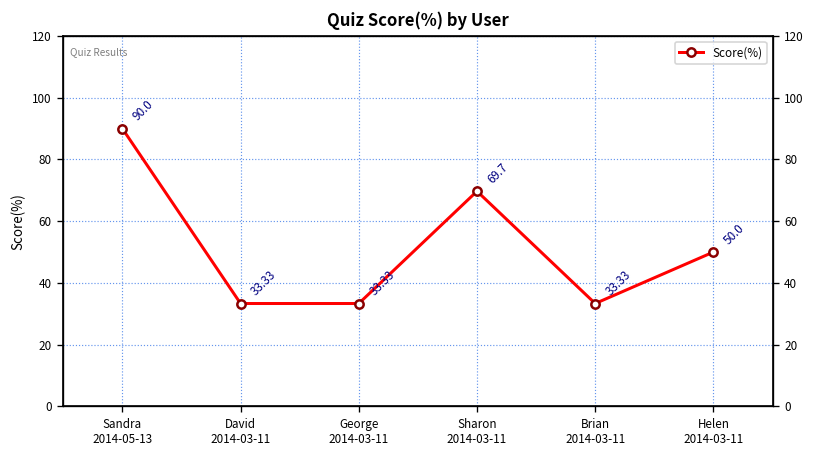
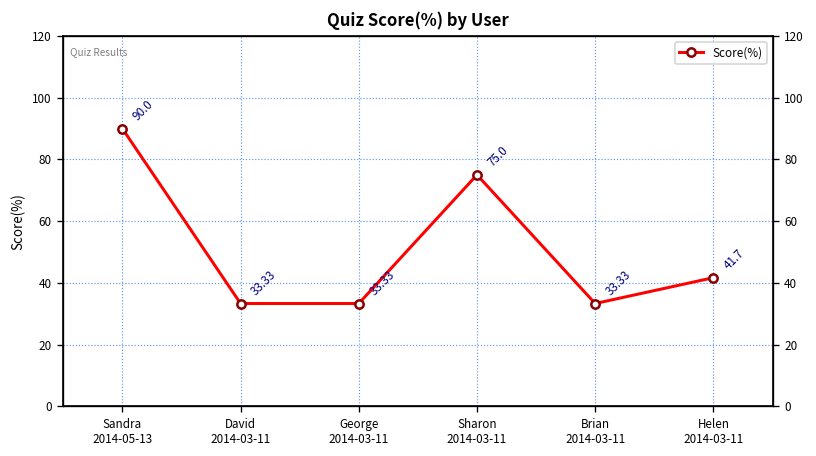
Sharon 2014-03-11: 69.7 -> 75.0
Helen 2014-03-11: 50.0 -> 41.7
